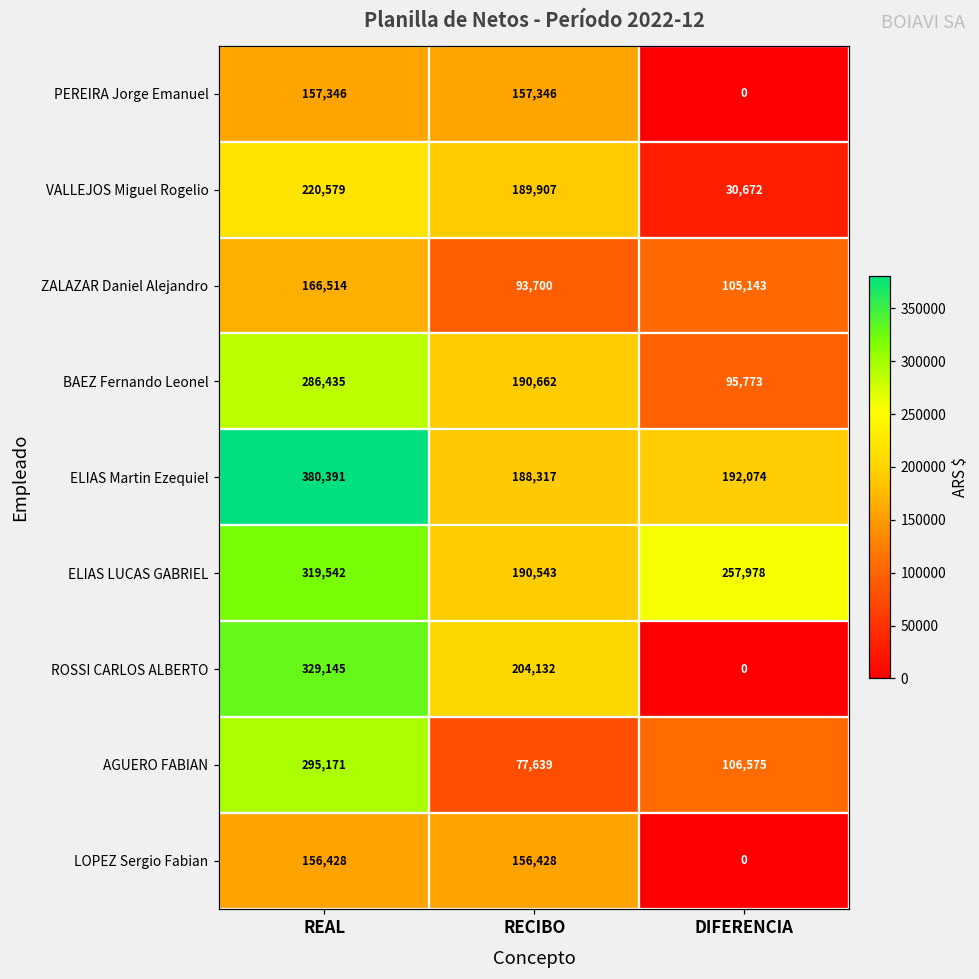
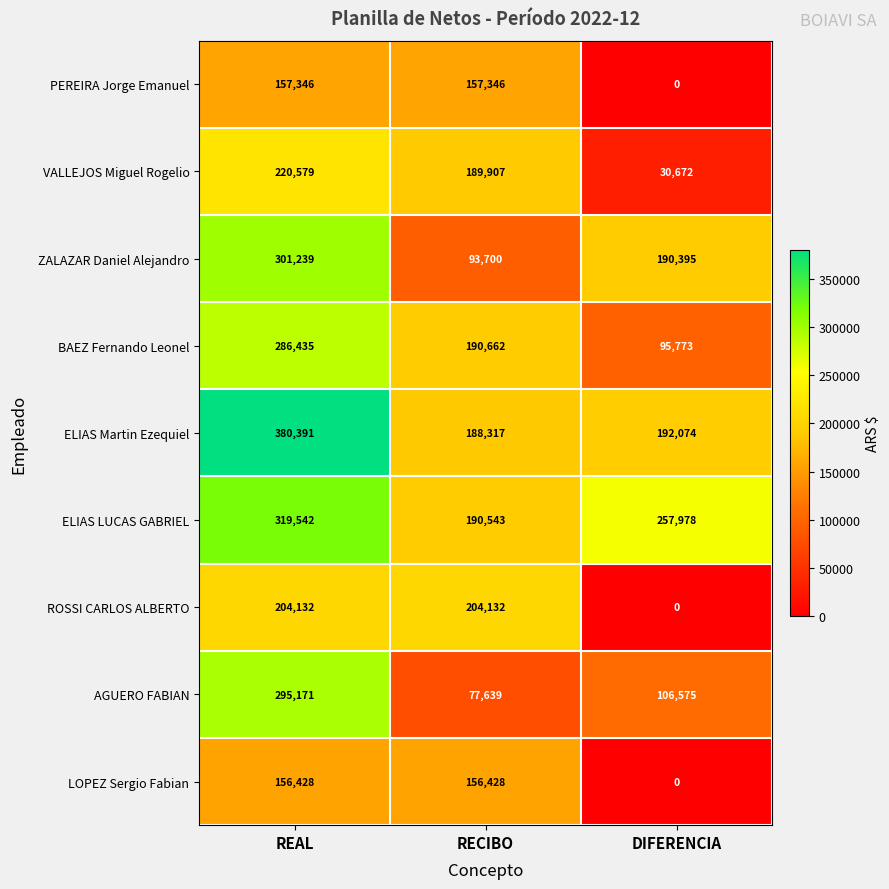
ZALAZAR Daniel Alejandro, REAL: 166,514 -> 301,239
ZALAZAR Daniel Alejandro, DIFERENCIA: 105,143 -> 190,395
ROSSI CARLOS ALBERTO, REAL: 329,145 -> 204,132
